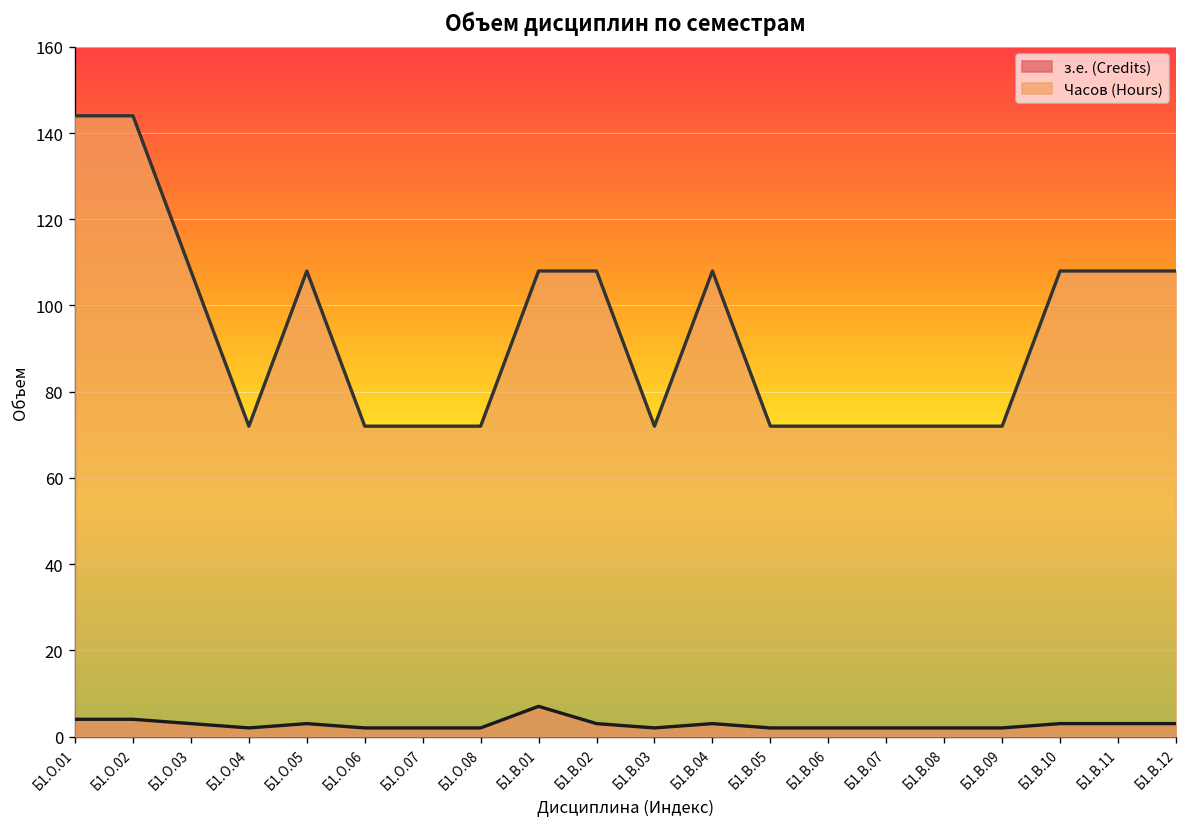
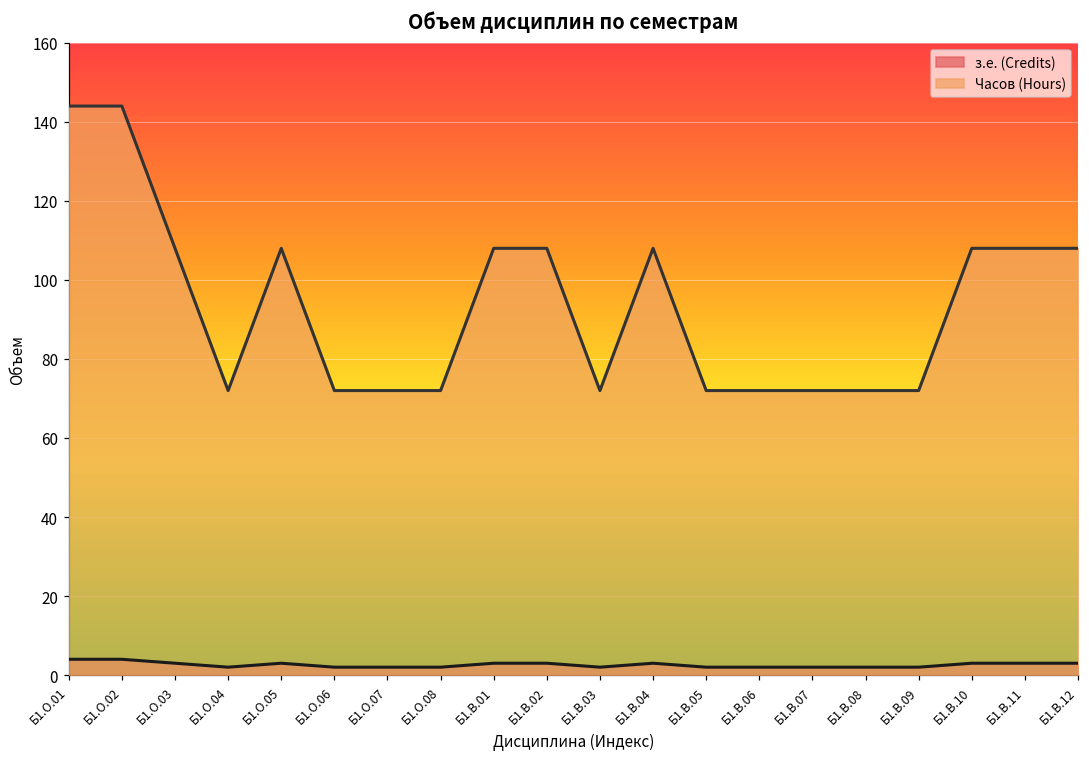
з.е. (Credits), Б1.В.01: 7 -> 3
